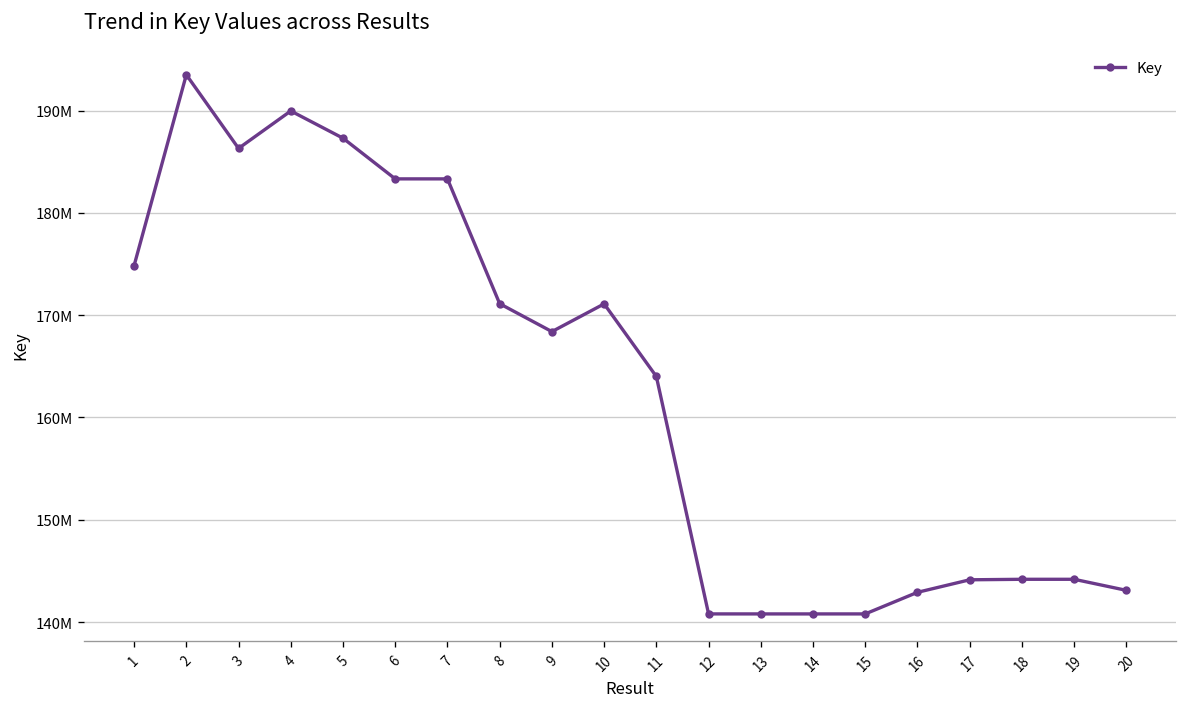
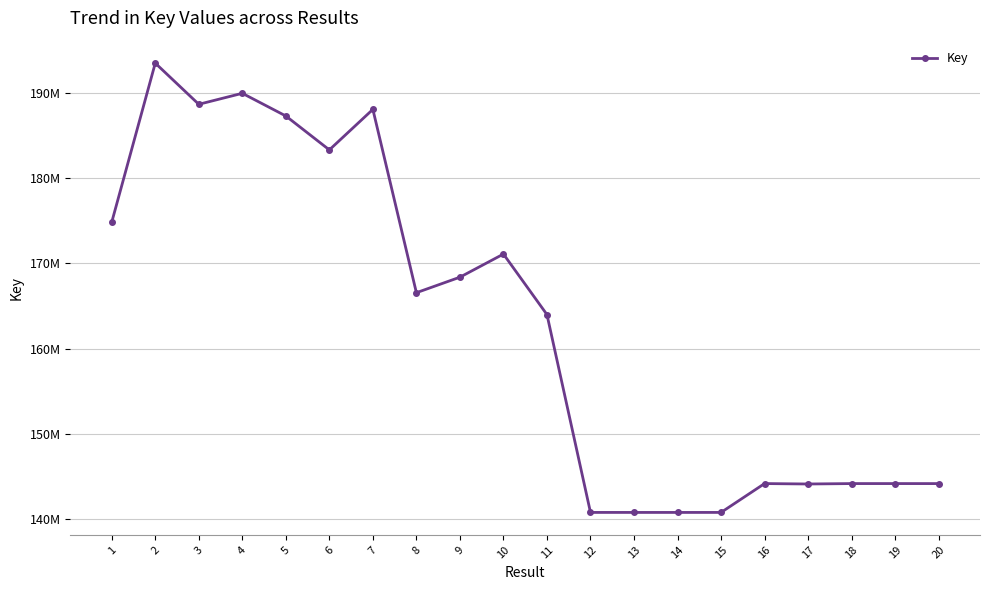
3: 186000000 -> 189000000
7: 183000000 -> 188000000
8: 171000000 -> 167000000
16: 143000000 -> 144000000
20: 143000000 -> 144000000
